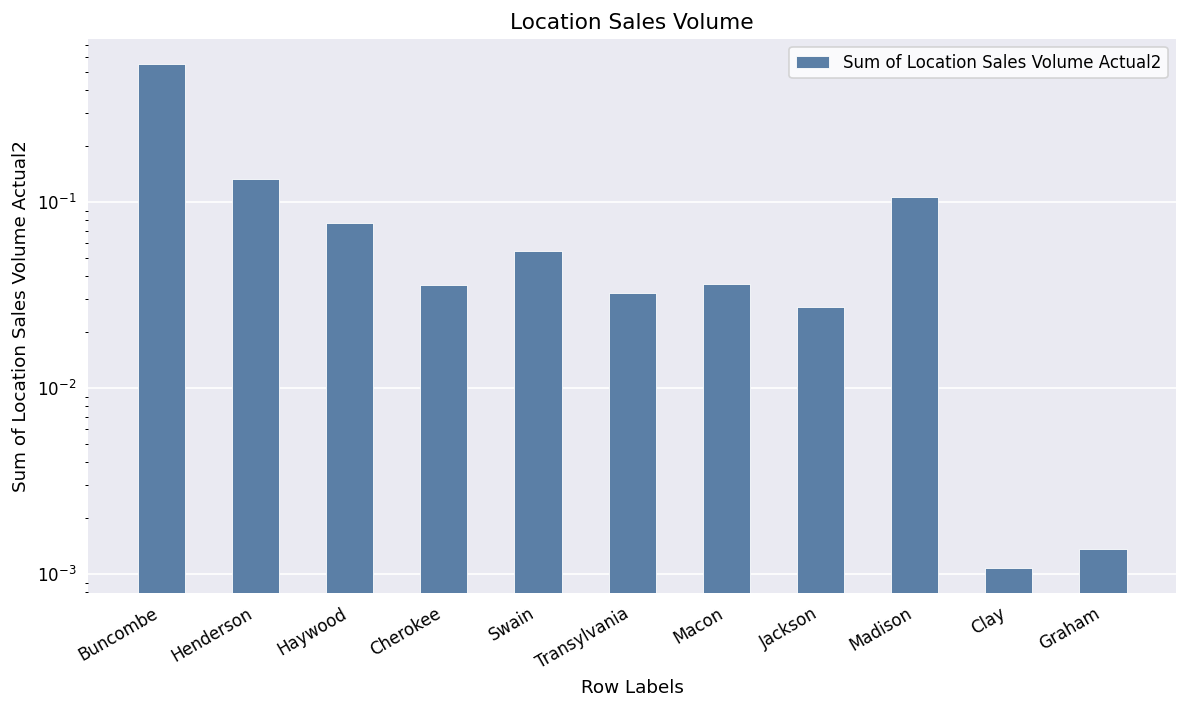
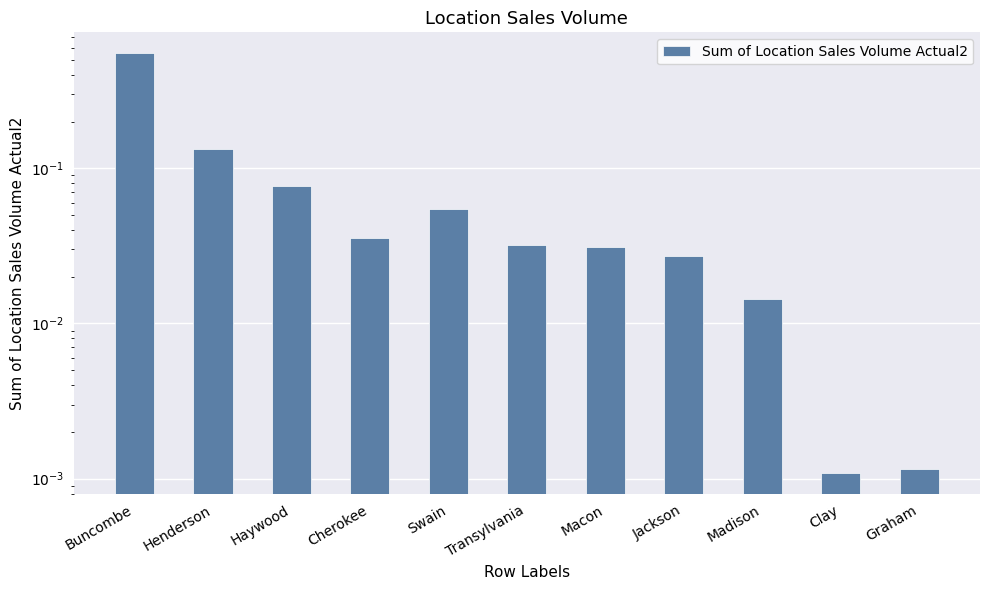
Macon: 0.036 -> 0.031
Madison: 0.11 -> 0.014
Graham: 0.0014 -> 0.0012
